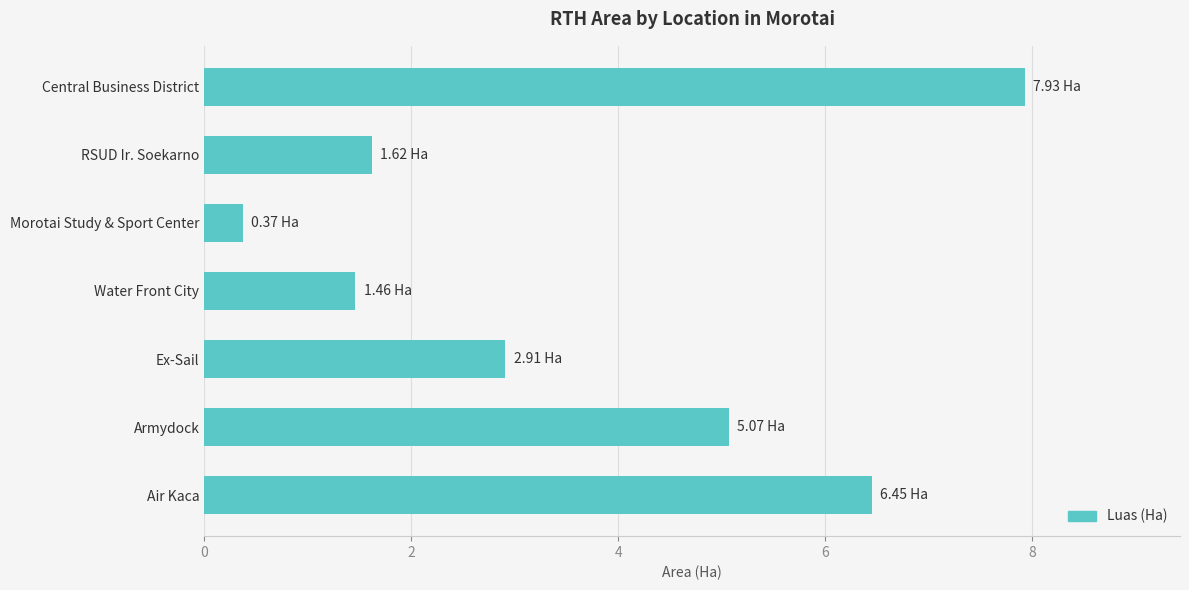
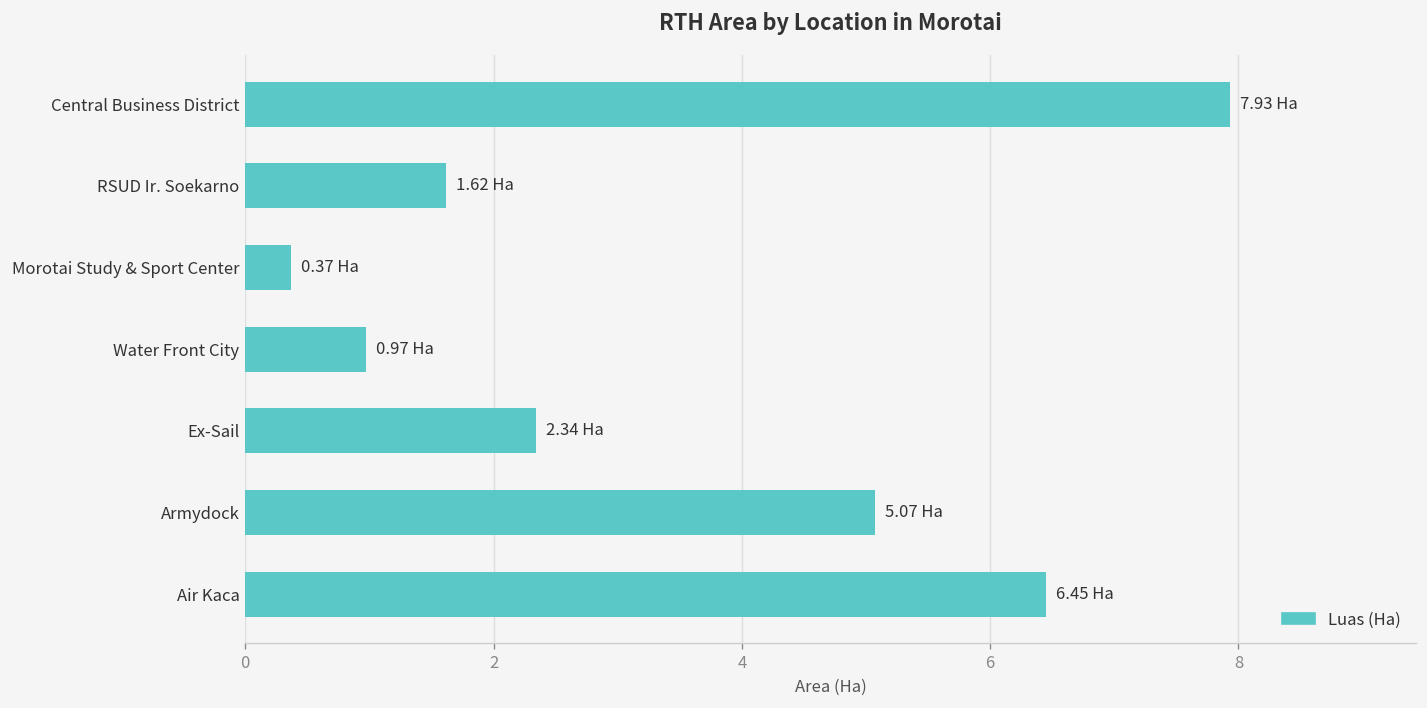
Water Front City: 1.46 -> 0.97
Ex-Sail: 2.91 -> 2.34
